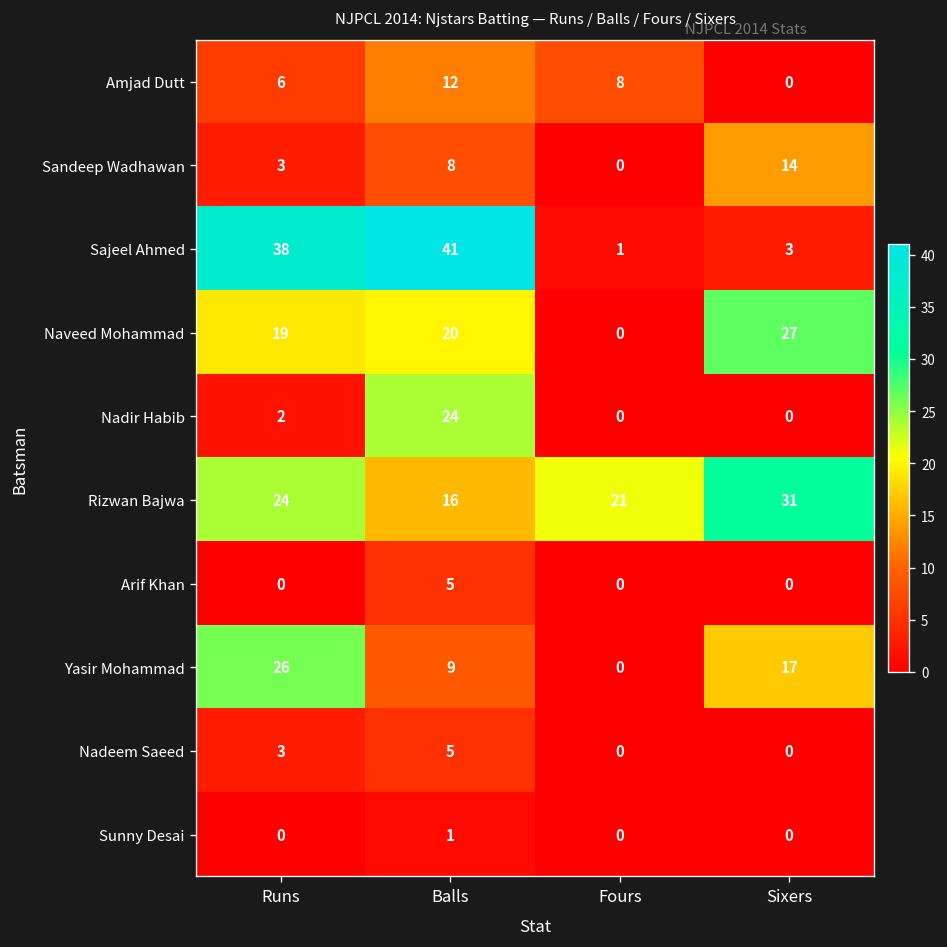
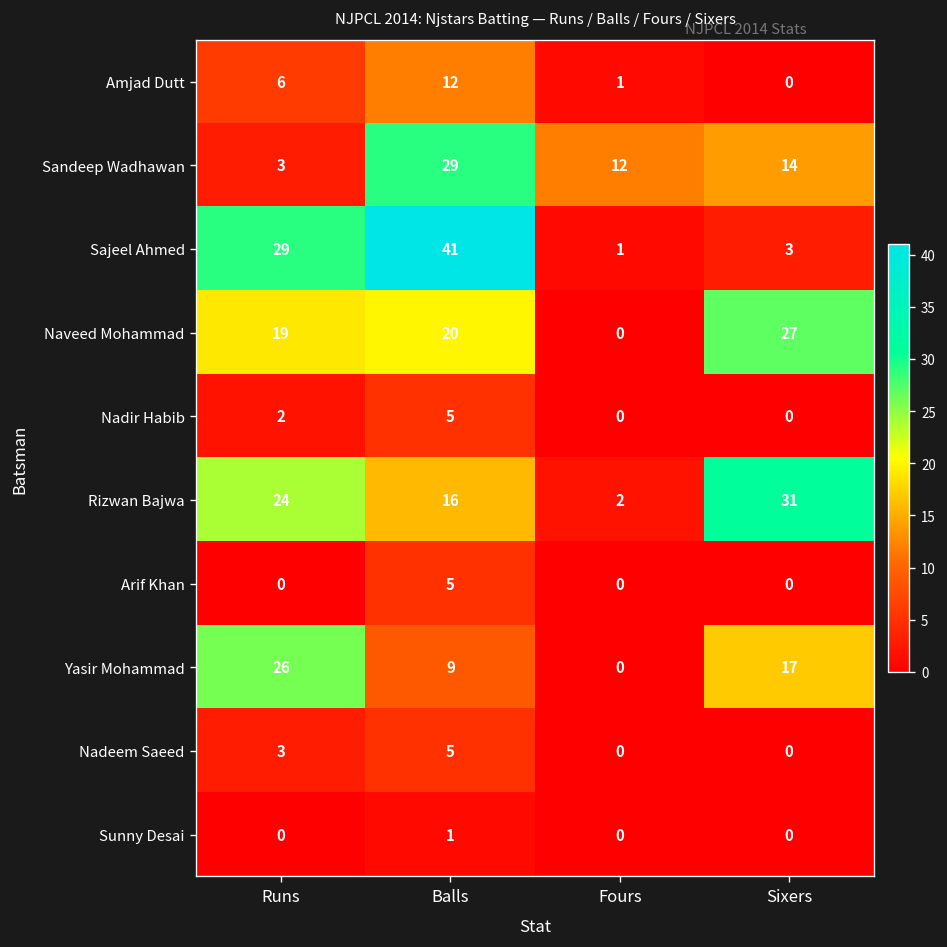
Amjad Dutt, Fours: 8 -> 1
Sandeep Wadhawan, Balls: 8 -> 29
Sandeep Wadhawan, Fours: 0 -> 12
Sajeel Ahmed, Runs: 38 -> 29
Nadir Habib, Balls: 24 -> 5
Rizwan Bajwa, Fours: 21 -> 2
